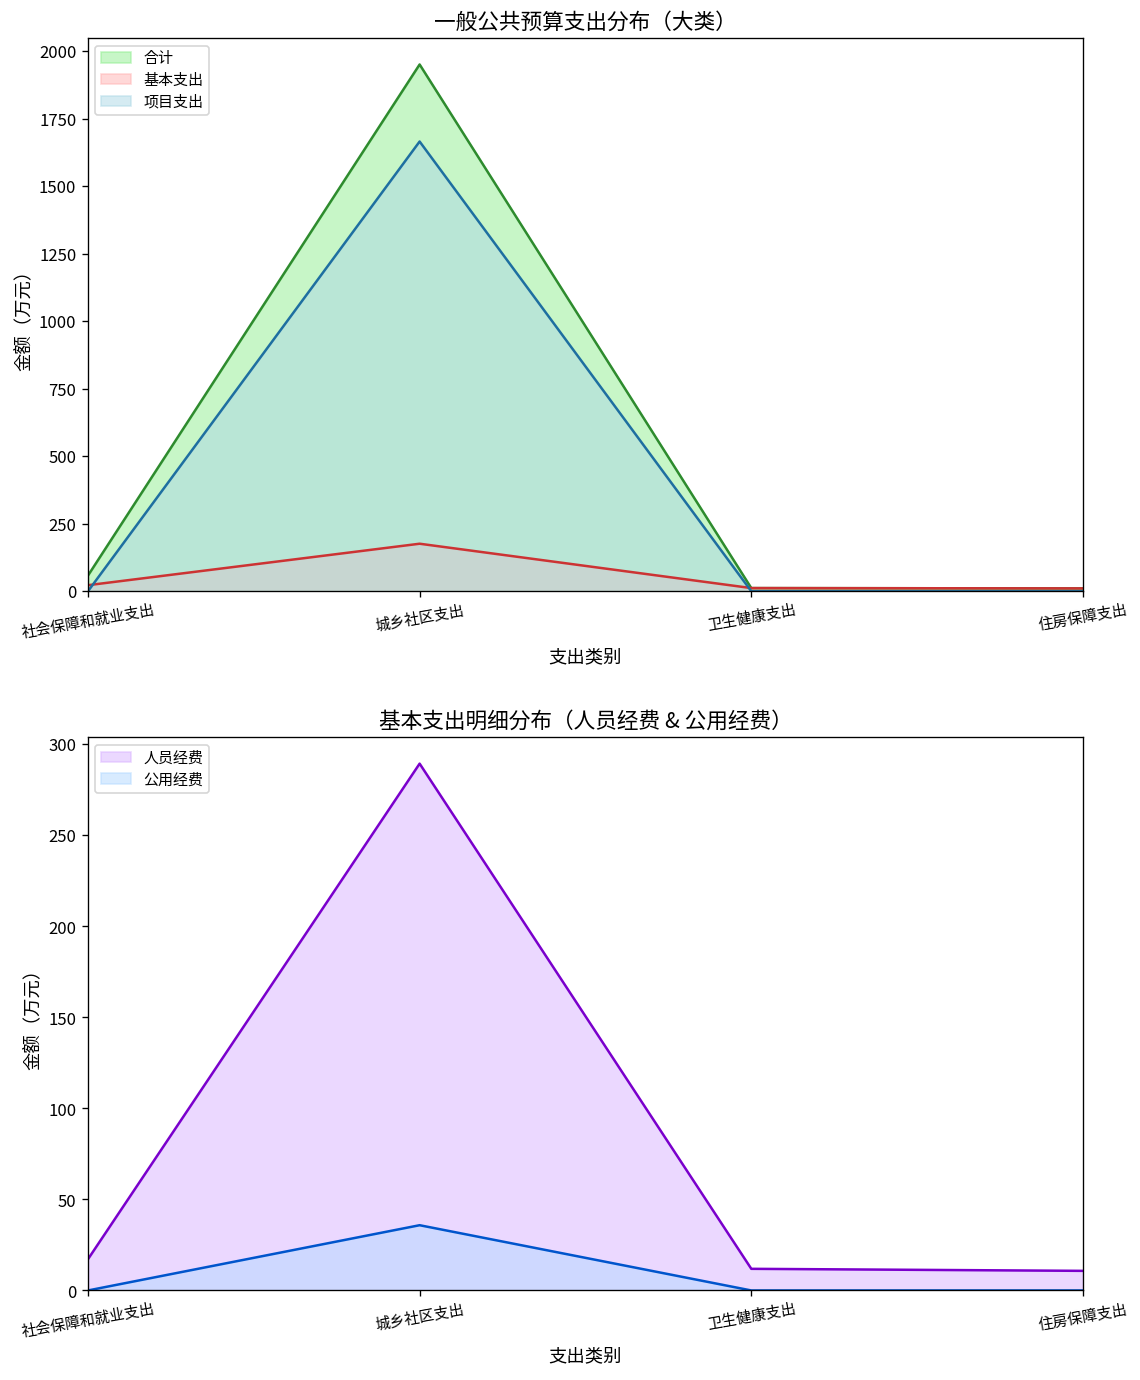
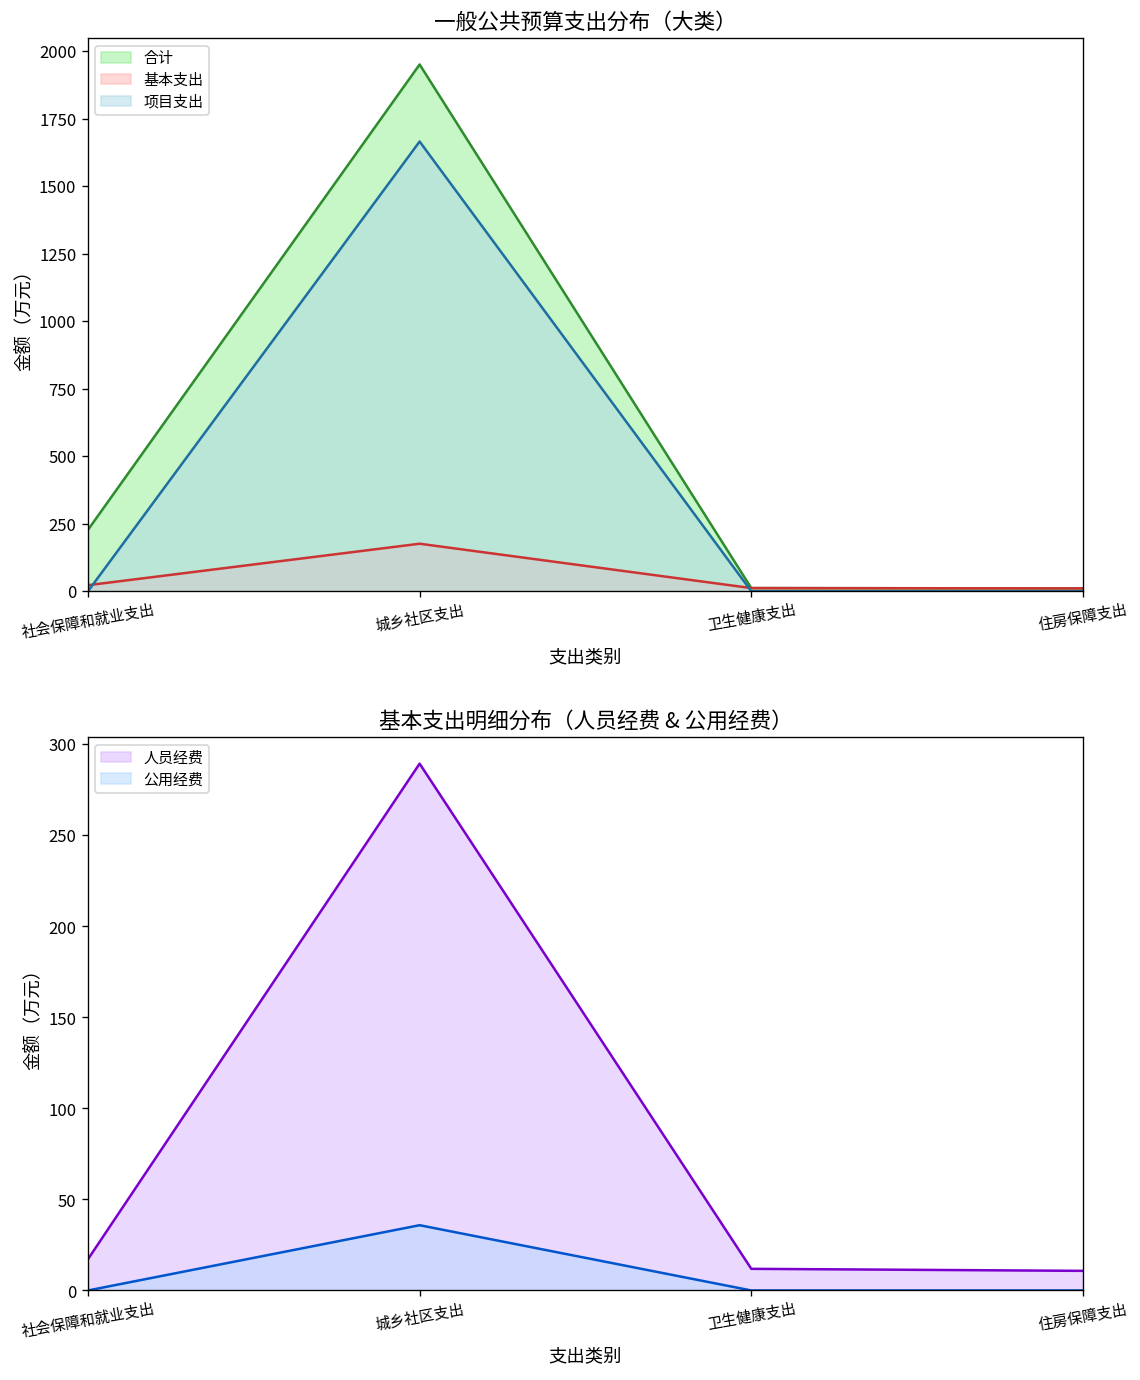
一般公共预算支出分布（大类）, 合计, 社会保障和就业支出: 60 -> 230
